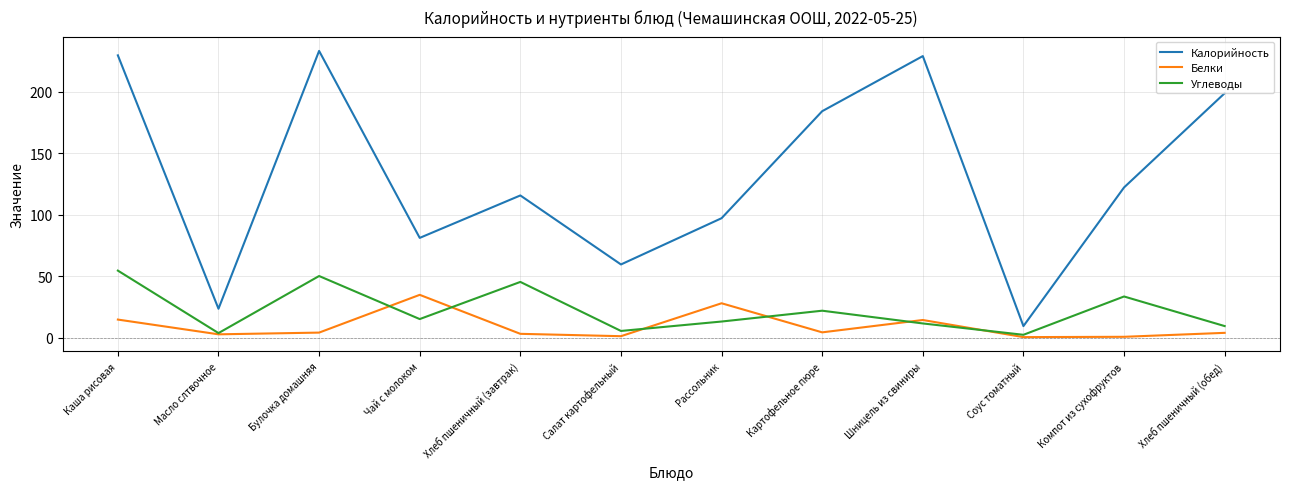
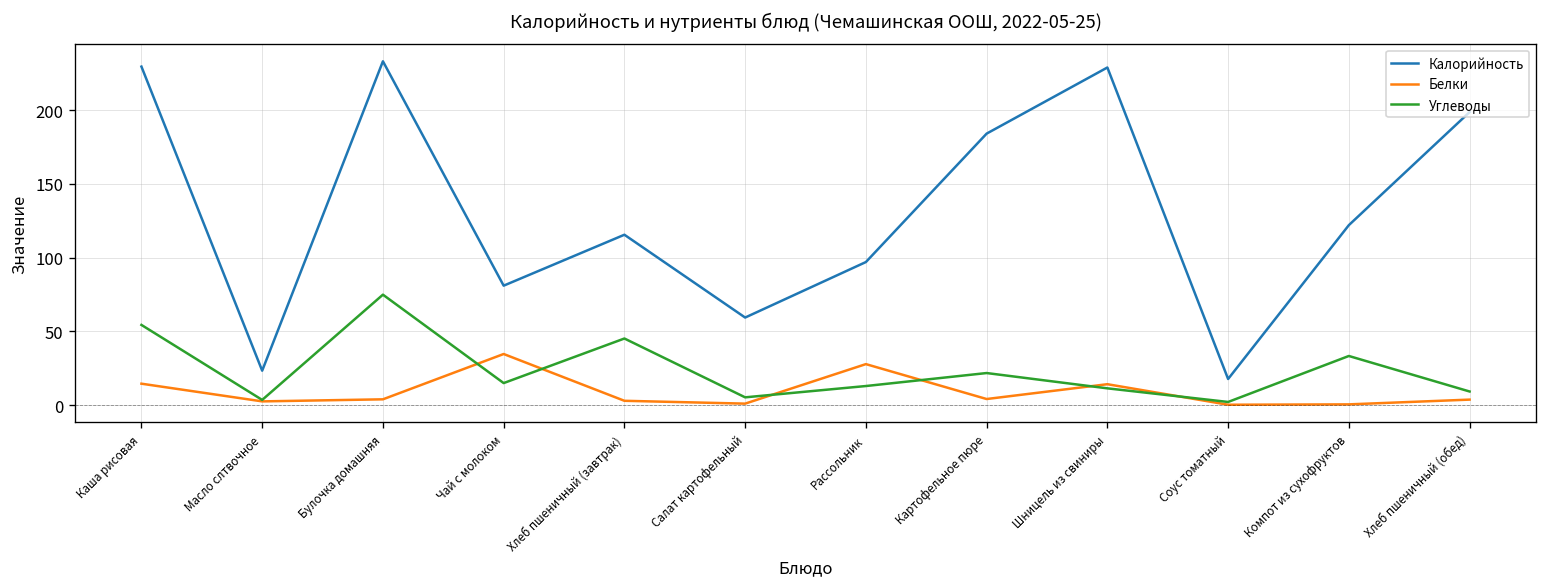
Углеводы, Булочка домашняя: 50 -> 75
Калорийность, Соус томатный: 9 -> 18
